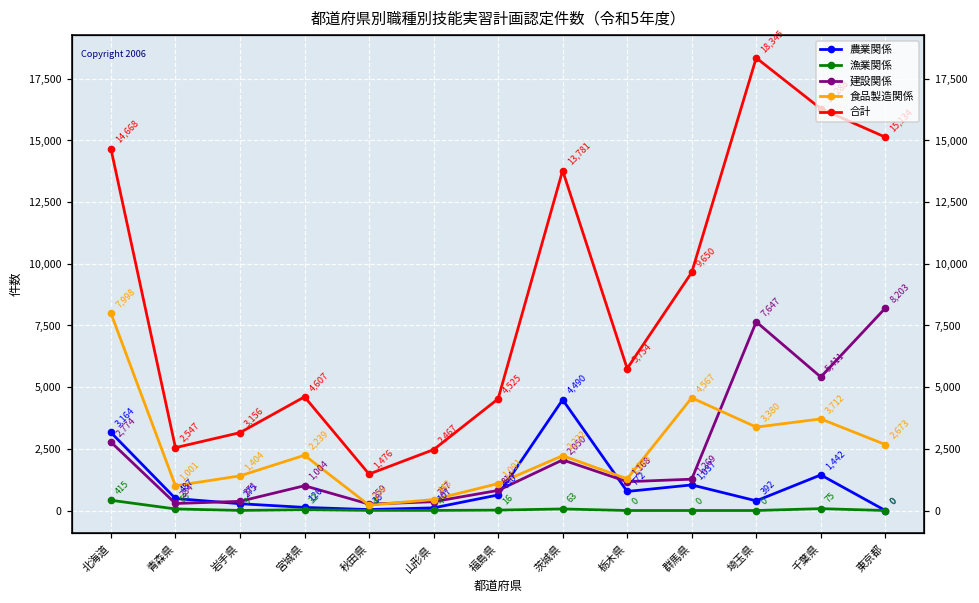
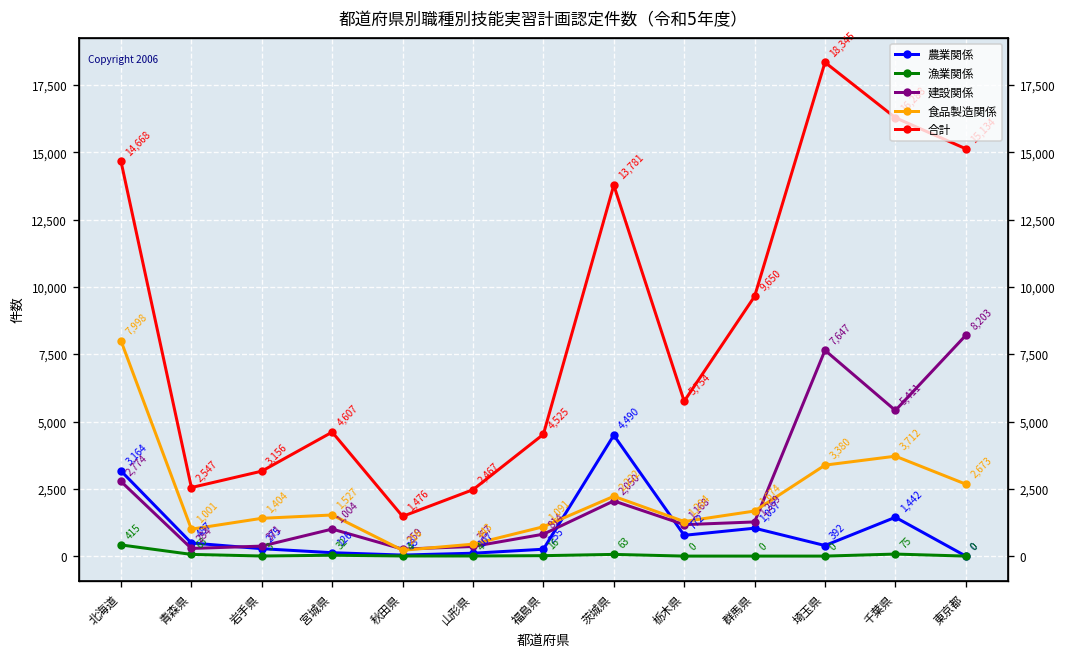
食品製造関係, 宮城県: 2,239 -> 1,527
農業関係, 福島県: 630 -> 255
食品製造関係, 群馬県: 4,567 -> 1,674
